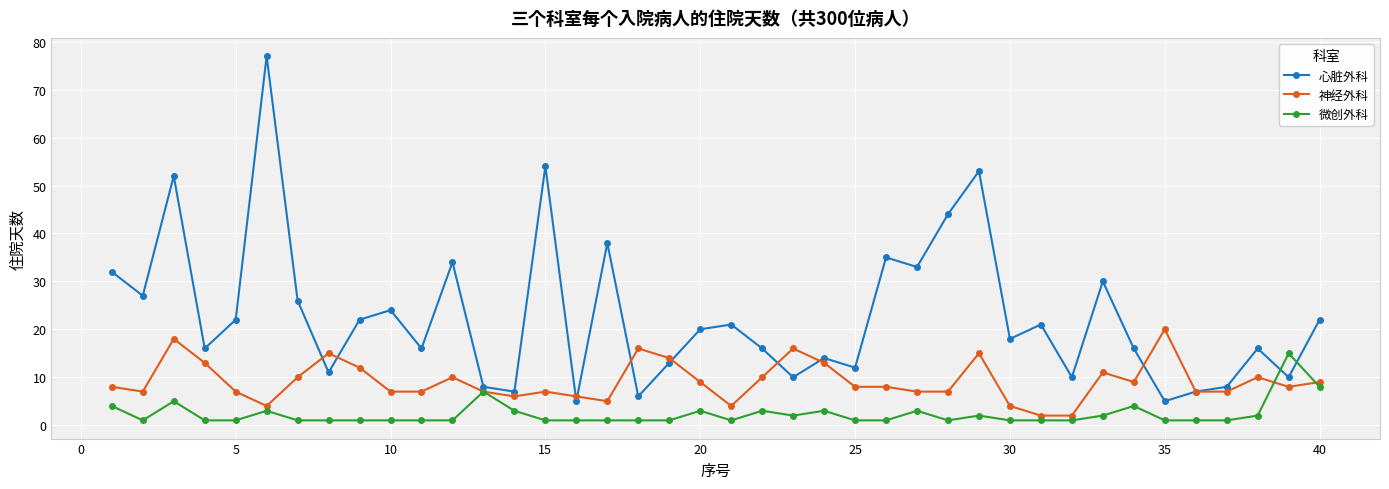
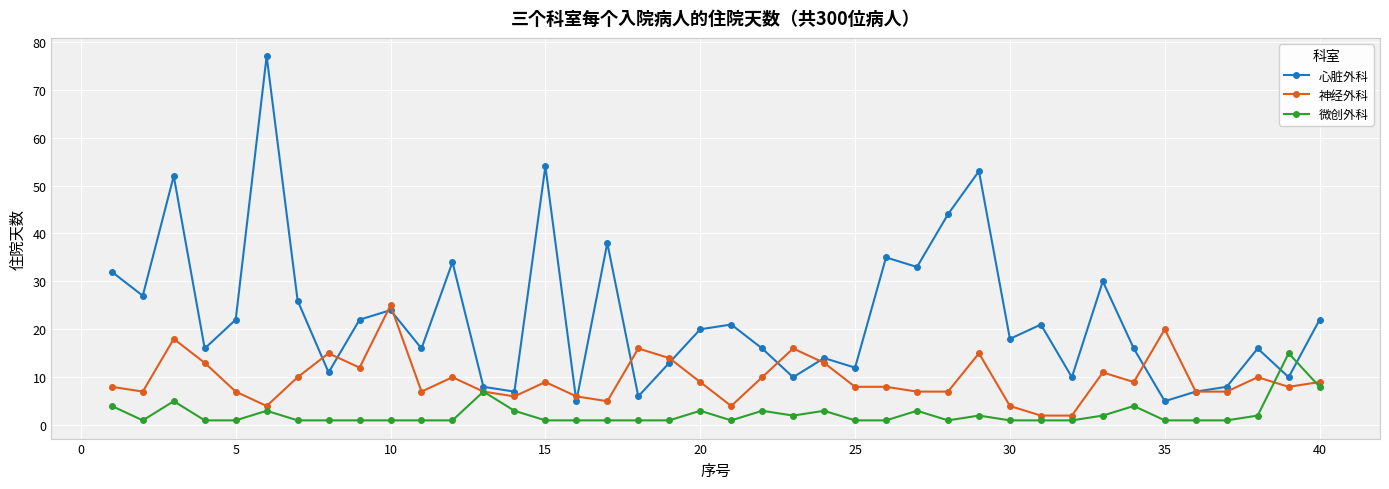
神经外科, 10: 7 -> 25
神经外科, 15: 7 -> 9
